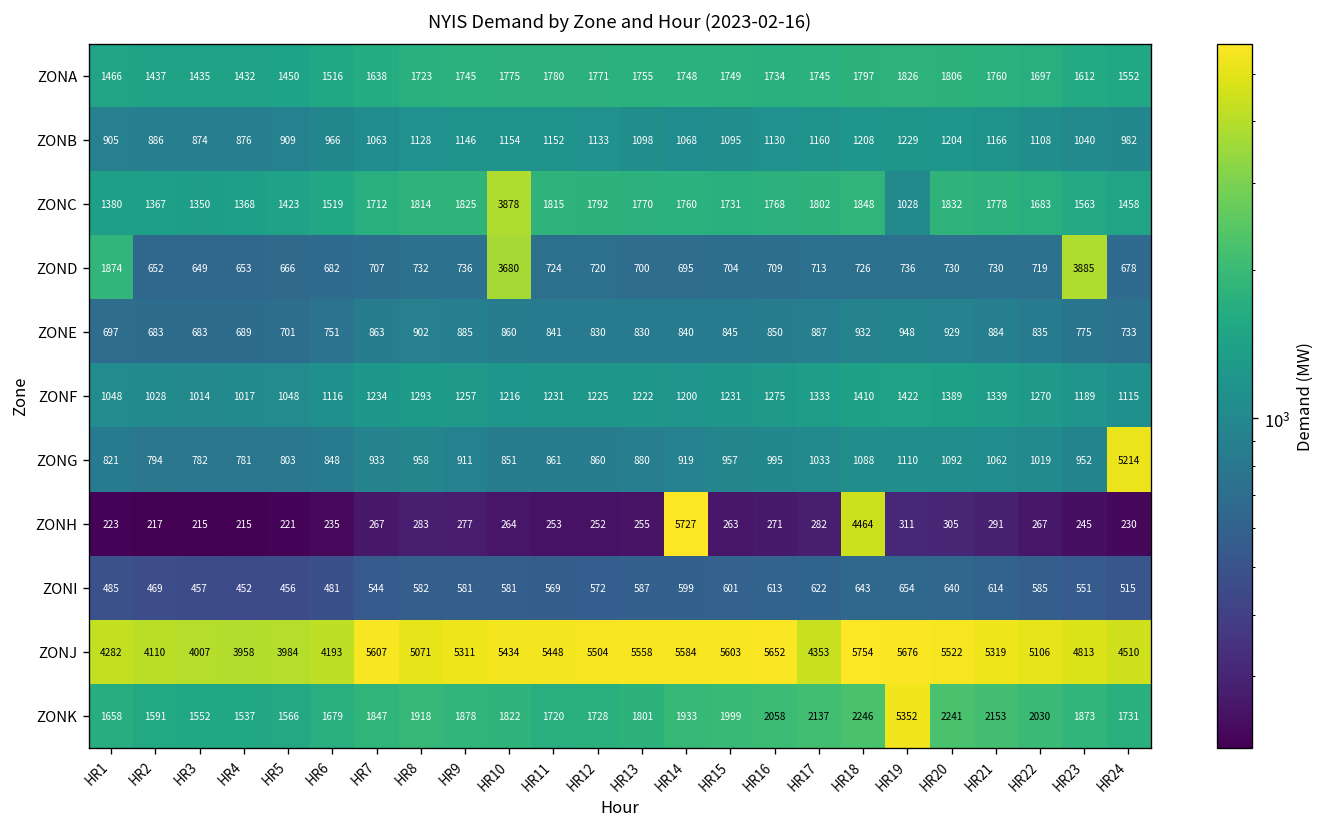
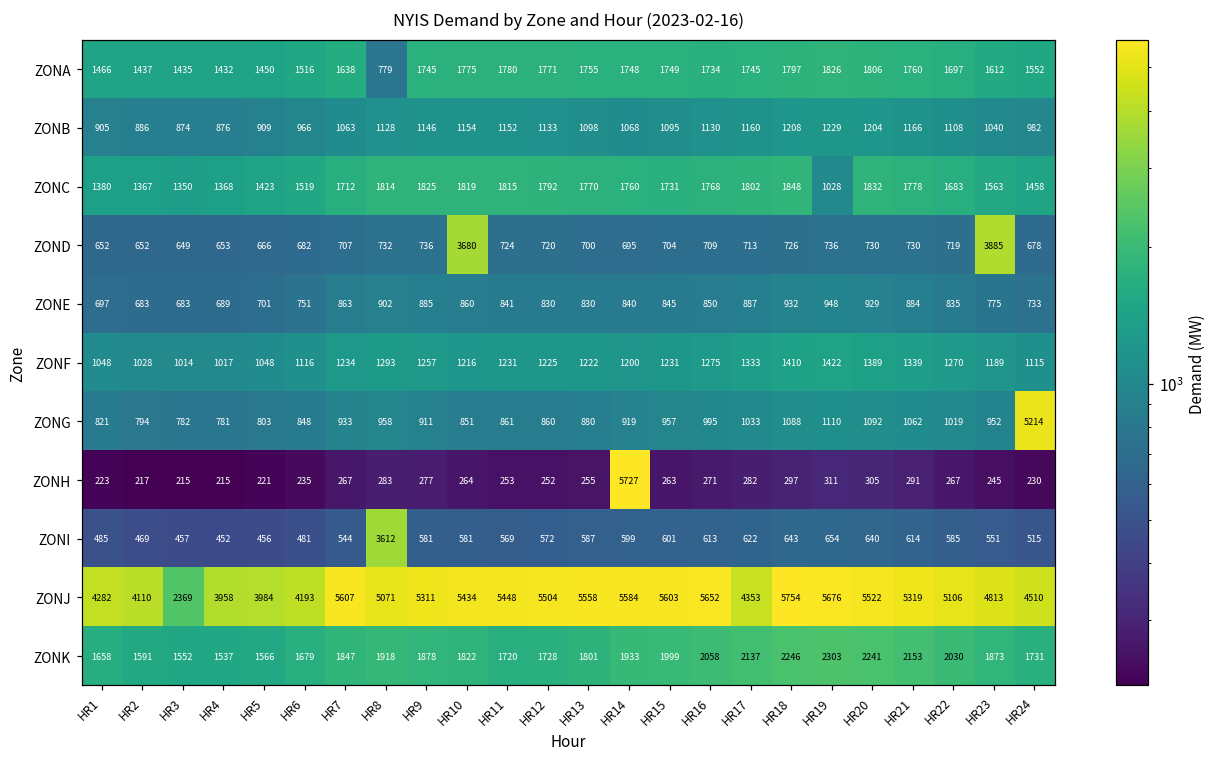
ZONA, HR8: 1723 -> 779
ZONC, HR10: 3878 -> 1819
ZOND, HR1: 1874 -> 652
ZONH, HR18: 4464 -> 297
ZONI, HR8: 582 -> 3612
ZONJ, HR3: 4007 -> 2369
ZONK, HR19: 5352 -> 2303
